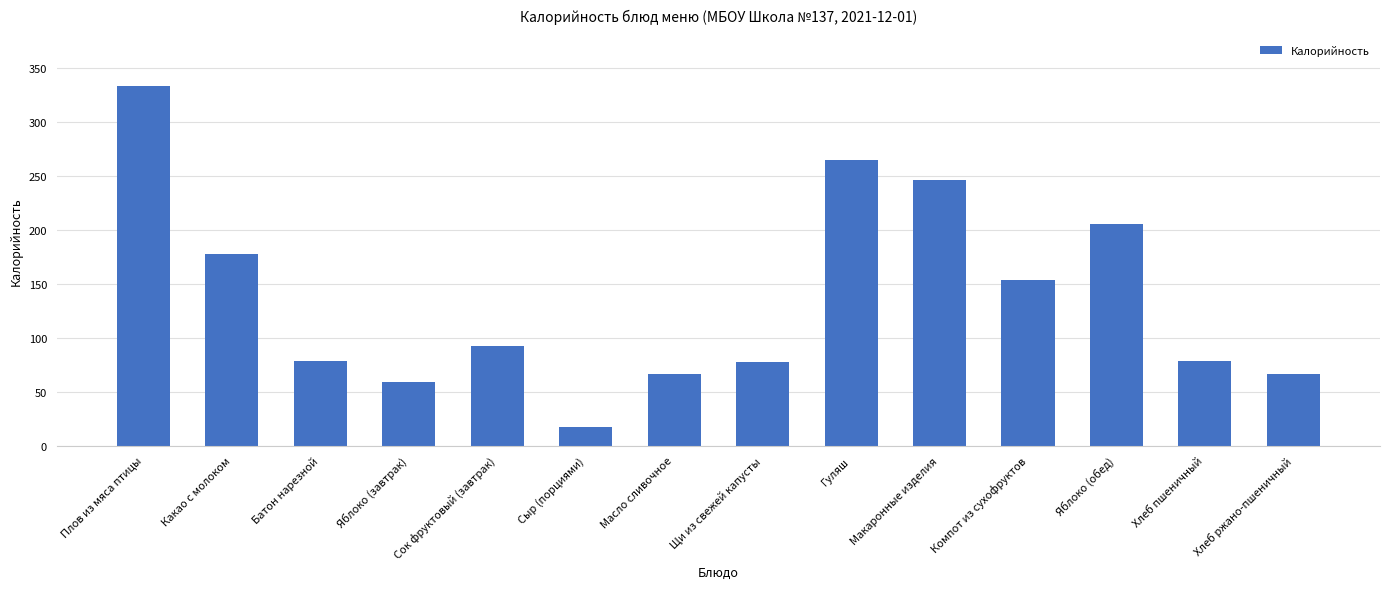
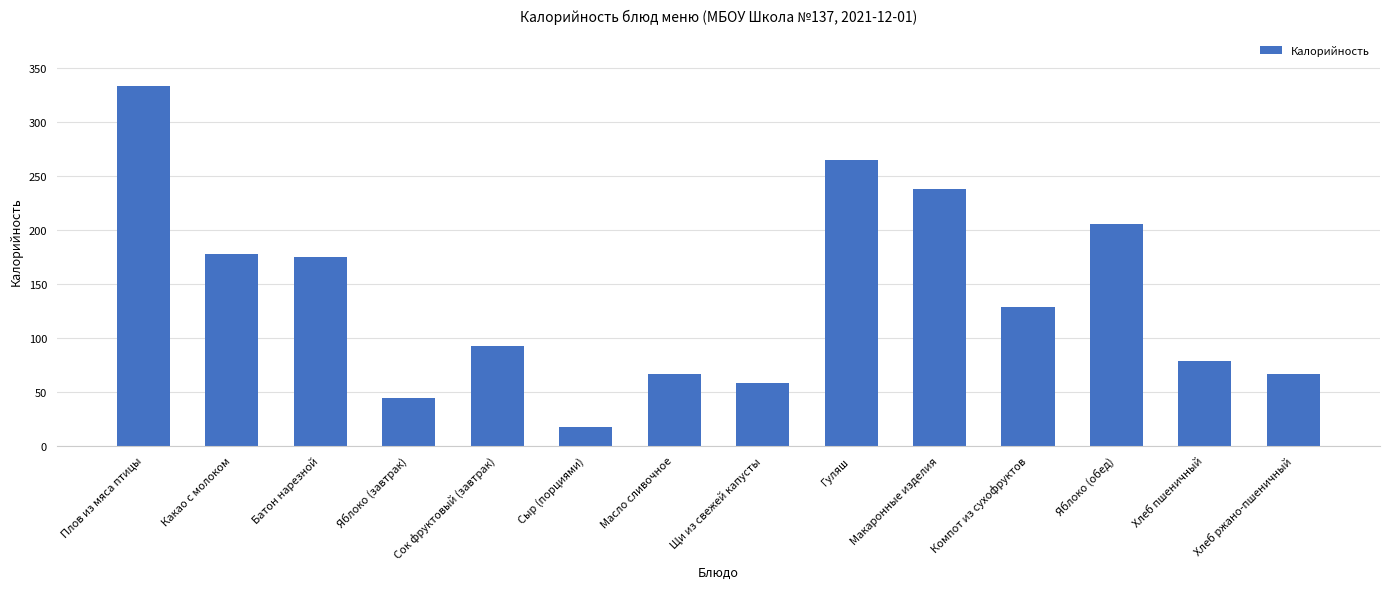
Батон нарезной: 79 -> 175
Яблоко (завтрак): 59 -> 44
Щи из свежей капусты: 77 -> 58
Макаронные изделия: 246 -> 237
Компот из сухофруктов: 154 -> 129
